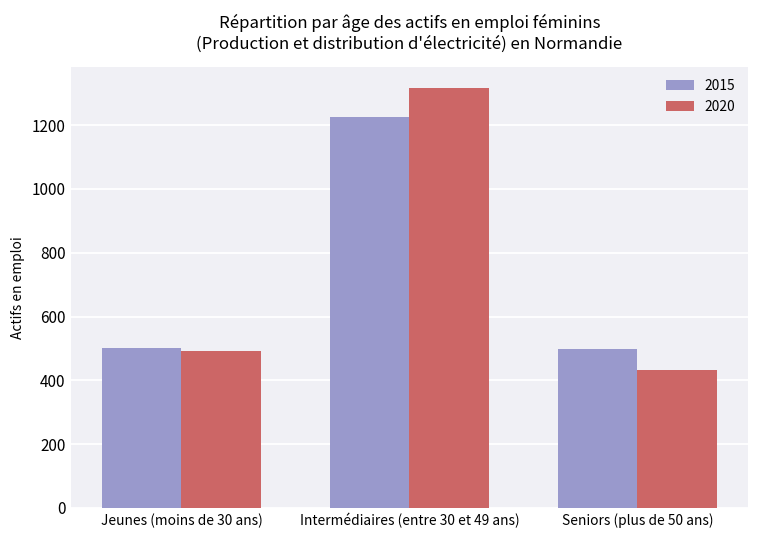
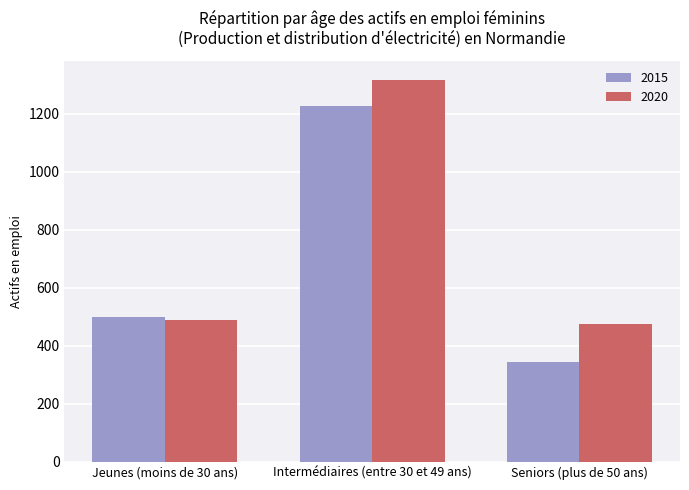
2015, Seniors (plus de 50 ans): 500 -> 340
2020, Seniors (plus de 50 ans): 430 -> 480
